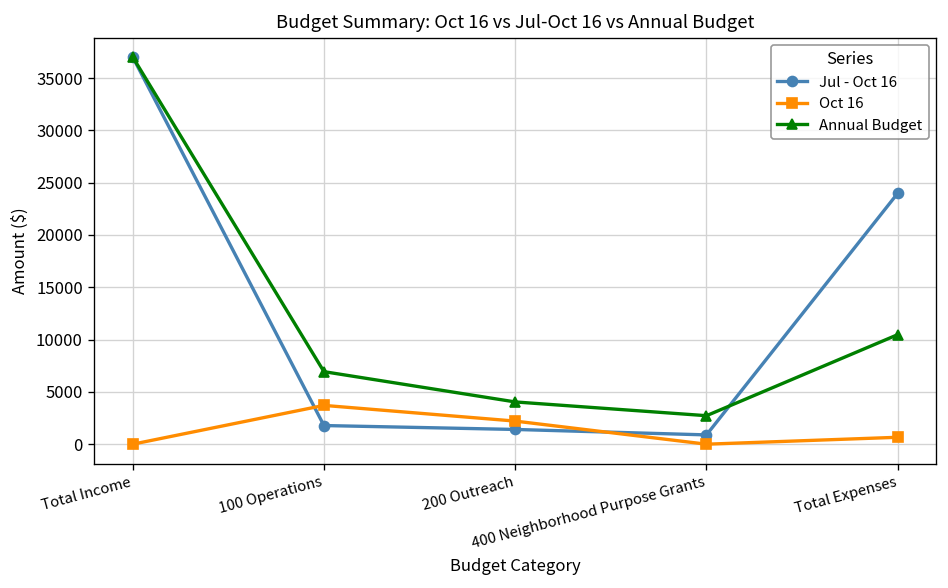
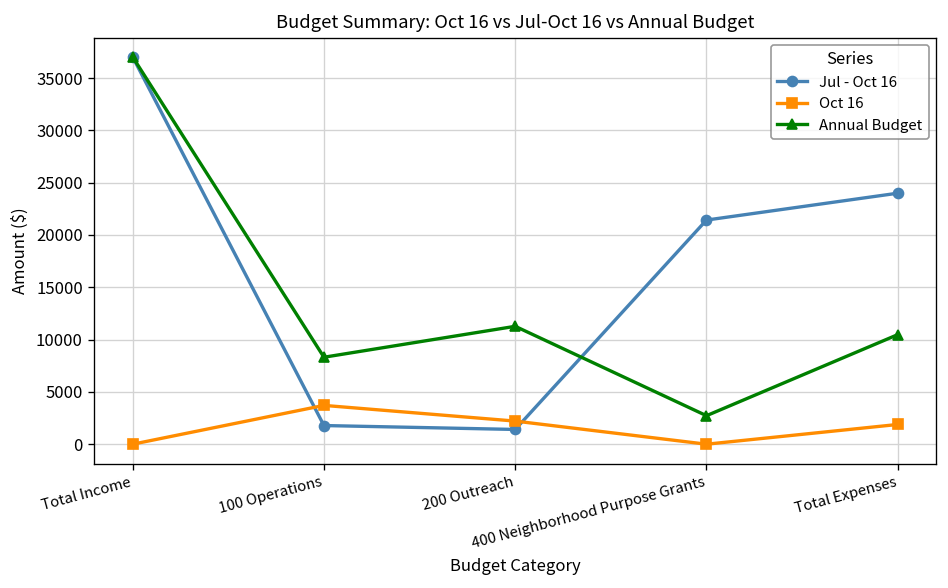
Annual Budget, 100 Operations: 7000 -> 8000
Annual Budget, 200 Outreach: 4000 -> 11000
Jul - Oct 16, 400 Neighborhood Purpose Grants: 1000 -> 21000
Oct 16, Total Expenses: 1000 -> 2000
